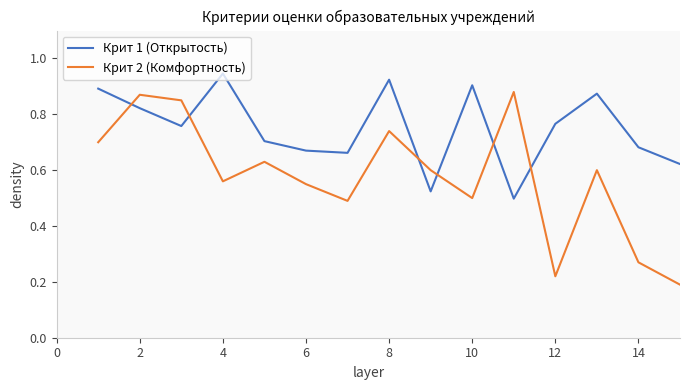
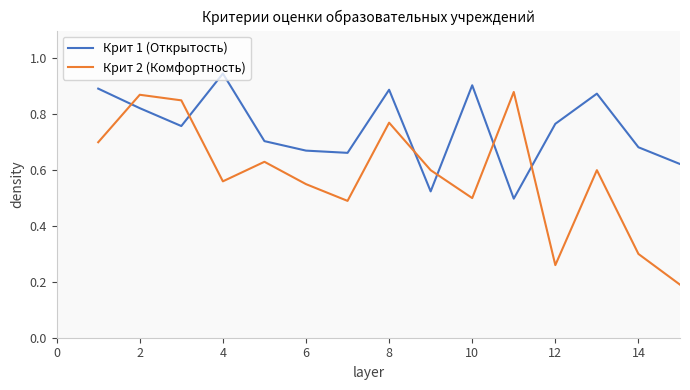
Крит 1 (Открытость), 8: 0.92 -> 0.89
Крит 2 (Комфортность), 8: 0.74 -> 0.77
Крит 2 (Комфортность), 12: 0.22 -> 0.26
Крит 2 (Комфортность), 14: 0.27 -> 0.30
